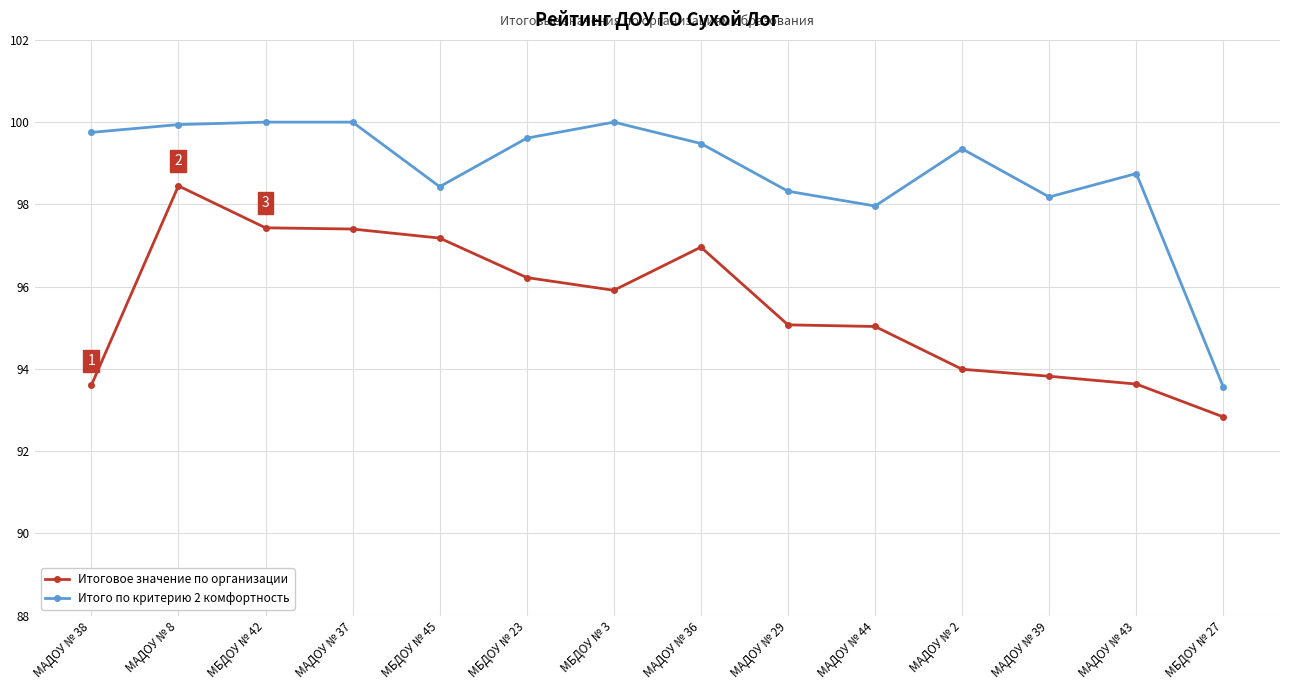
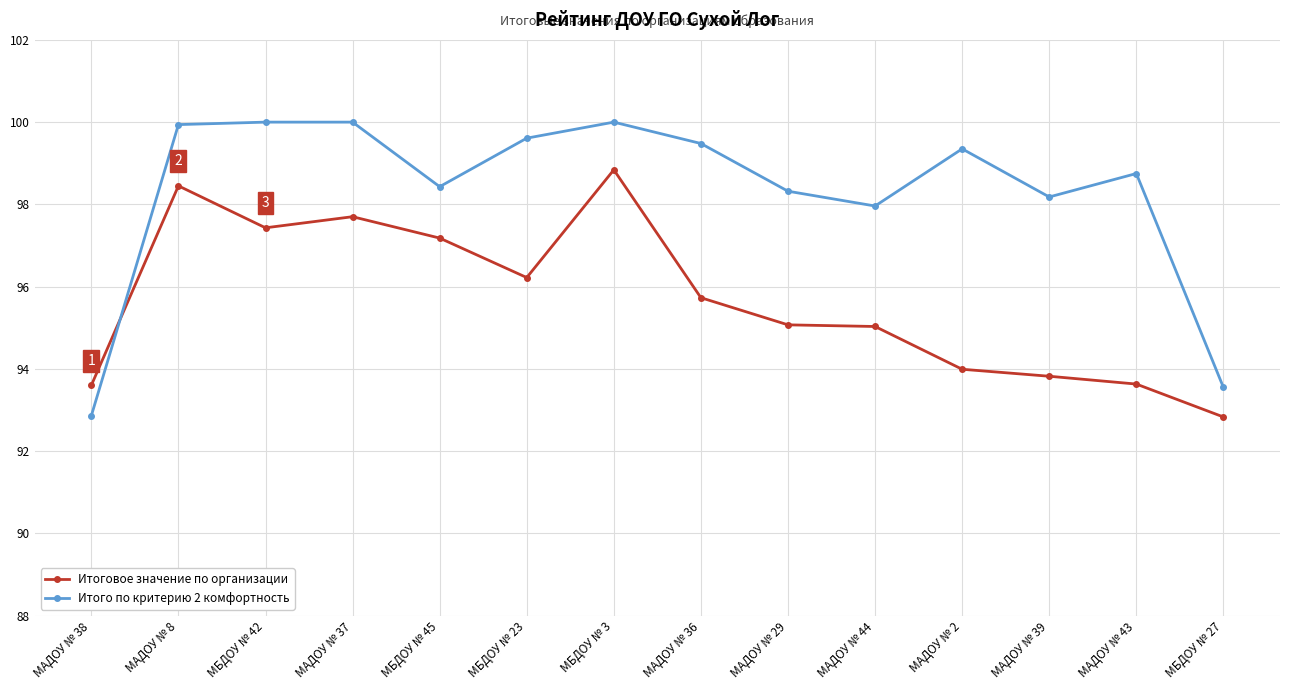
Итого по критерию 2 комфортность, МАДОУ № 38: 99.8 -> 92.9
Итоговое значение по организации, МАДОУ № 37: 97.4 -> 97.7
Итоговое значение по организации, МБДОУ № 3: 95.9 -> 98.8
Итоговое значение по организации, МАДОУ № 36: 97.0 -> 95.7
